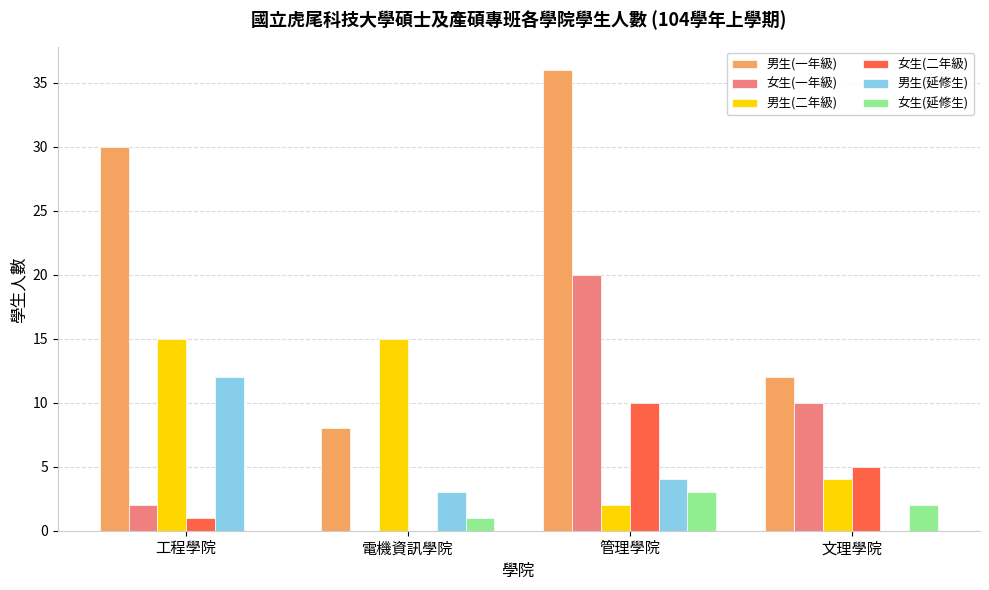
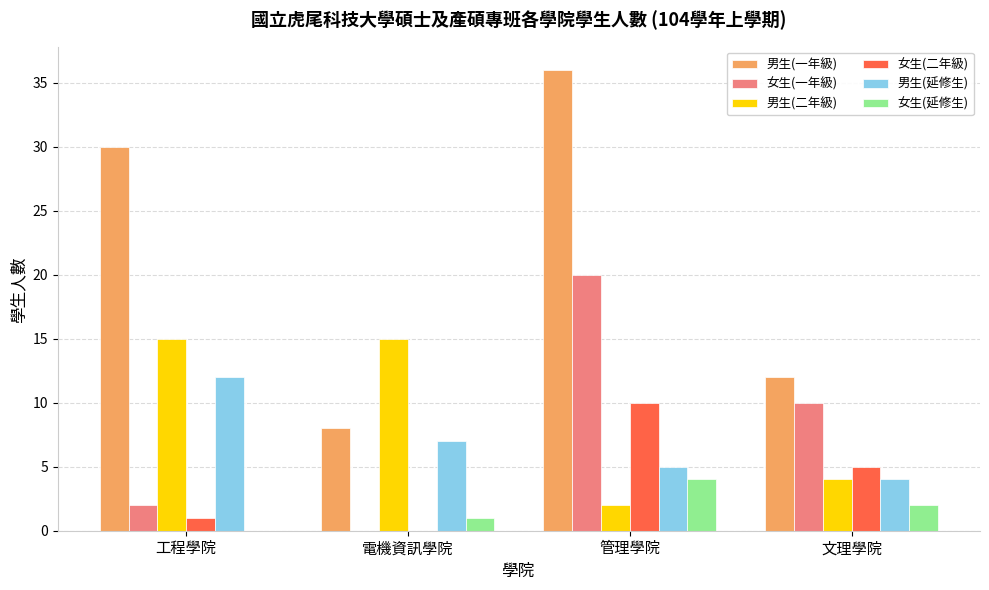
男生(延修生), 電機資訊學院: 3 -> 7
男生(延修生), 管理學院: 4 -> 5
女生(延修生), 管理學院: 3 -> 4
男生(延修生), 文理學院: 0 -> 4
